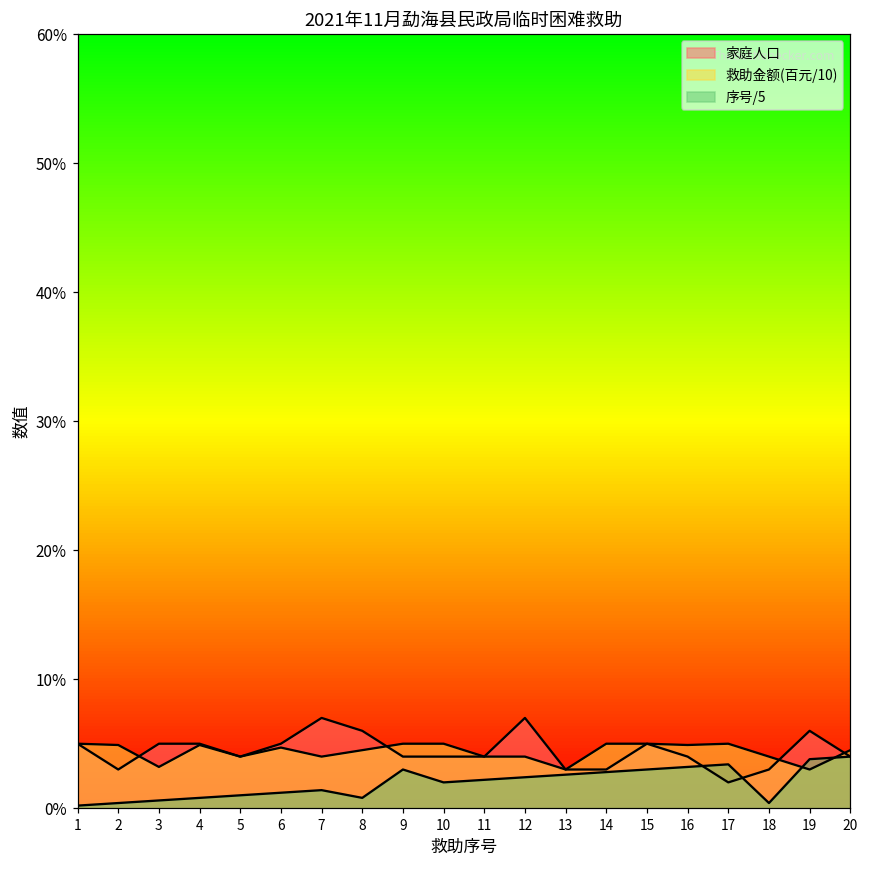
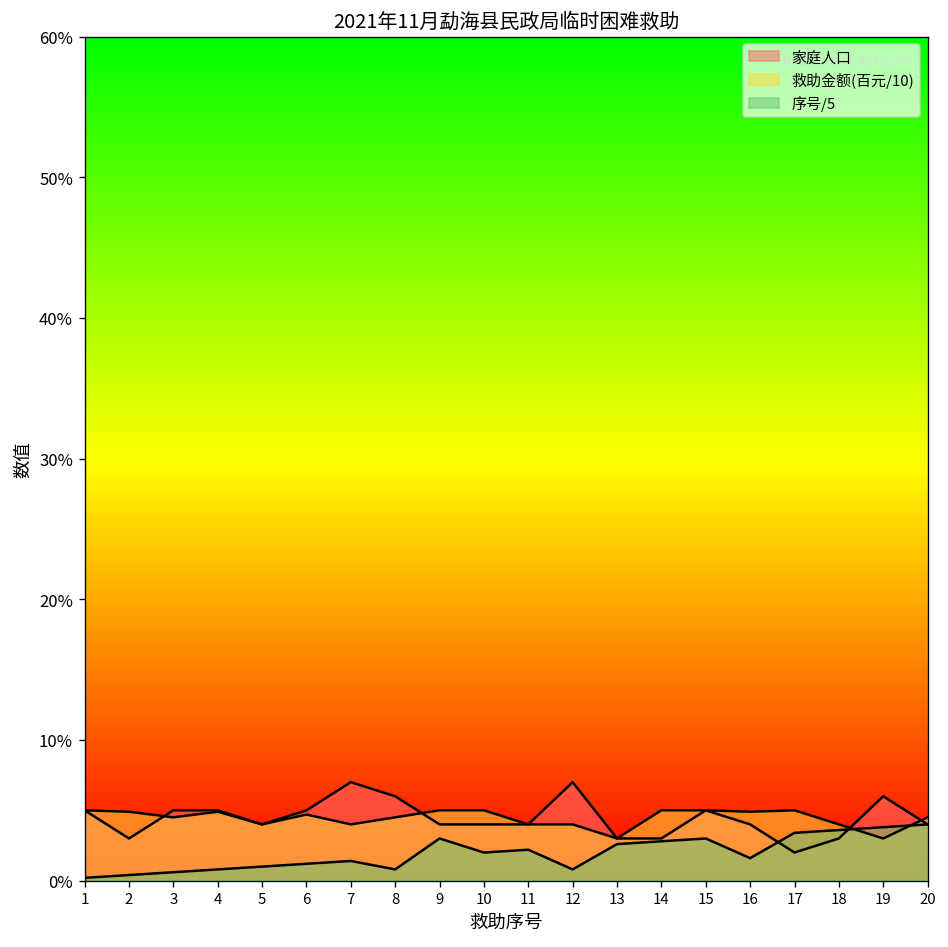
救助金额(百元/10), 3: 3.2% -> 4.5%
序号/5, 12: 2.4% -> 0.8%
序号/5, 16: 3.2% -> 1.6%
序号/5, 18: 0.4% -> 3.6%
